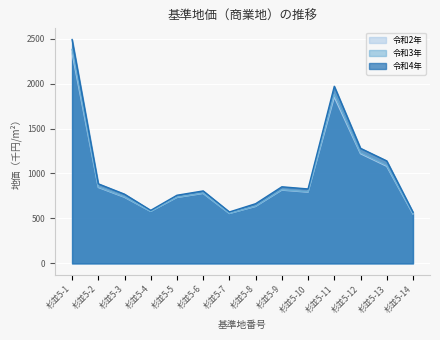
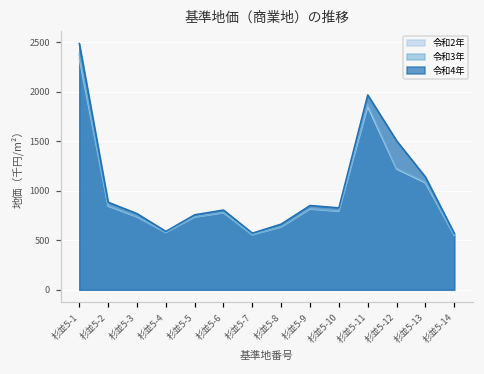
令和4年, 杉並5-12: 1300 -> 1500
